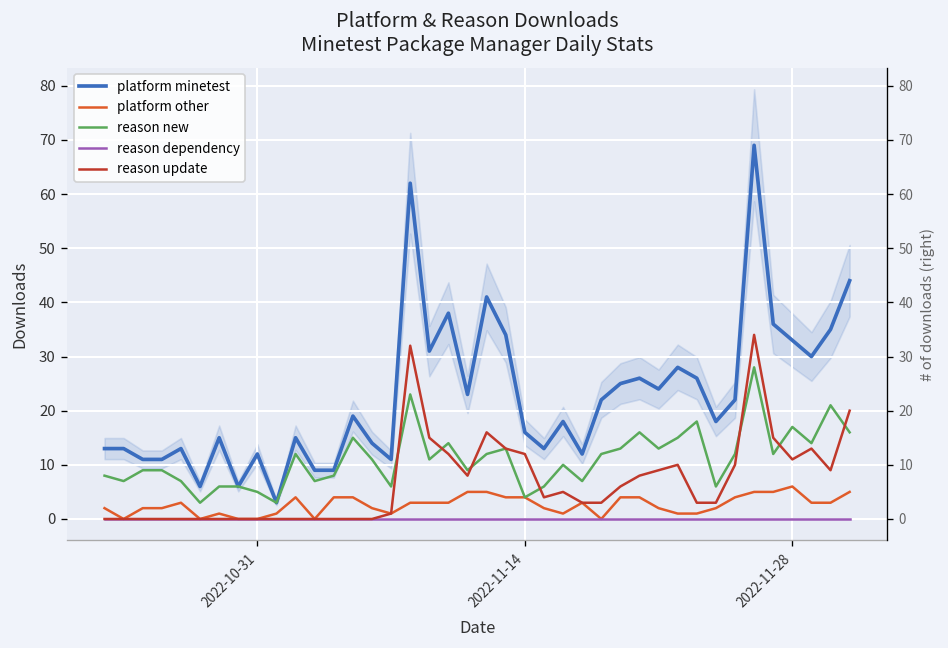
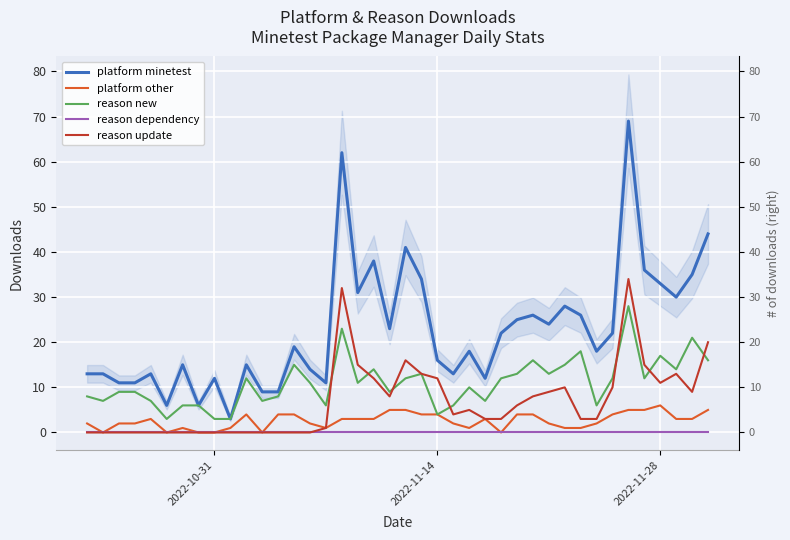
reason new, 2022-10-31: 5 -> 3
